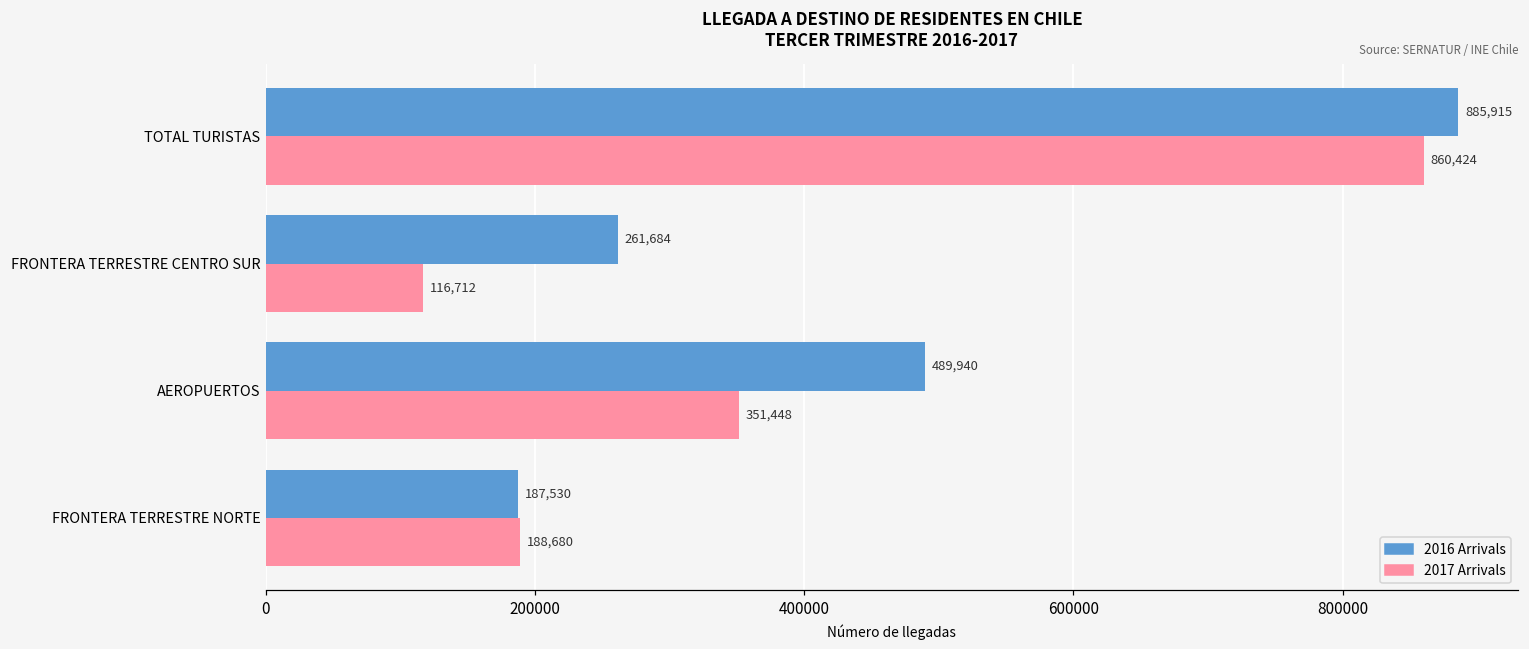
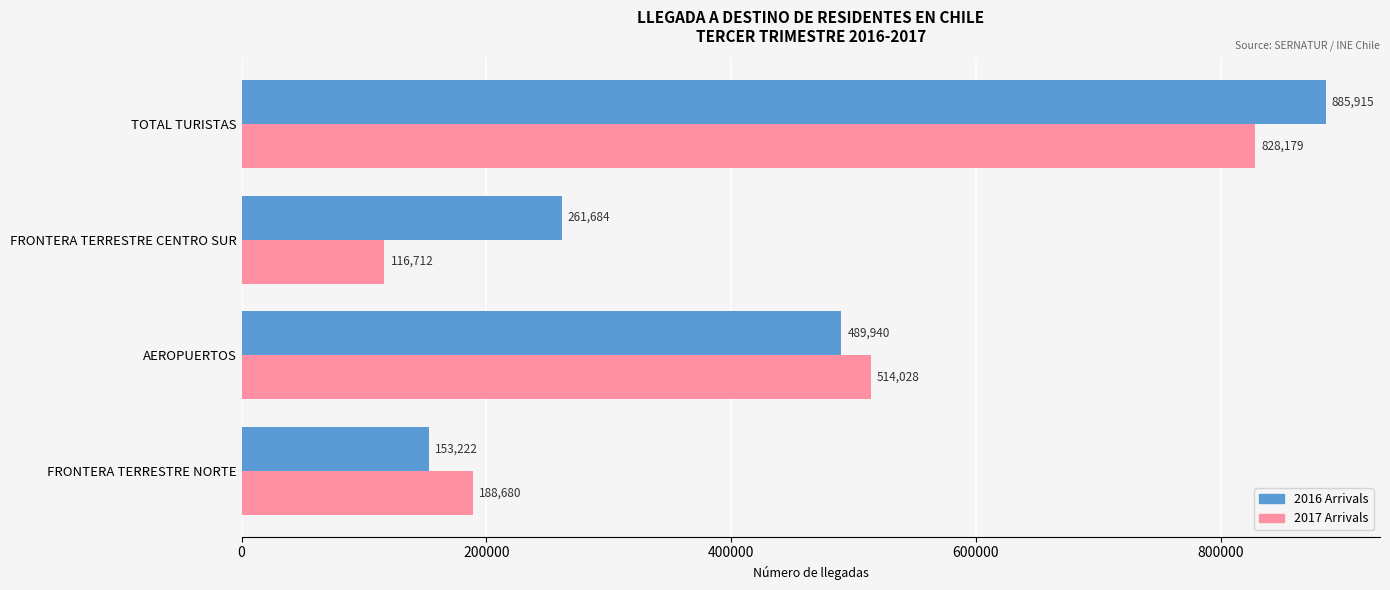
2017 Arrivals, TOTAL TURISTAS: 860,424 -> 828,179
2017 Arrivals, AEROPUERTOS: 351,448 -> 514,028
2016 Arrivals, FRONTERA TERRESTRE NORTE: 187,530 -> 153,222
